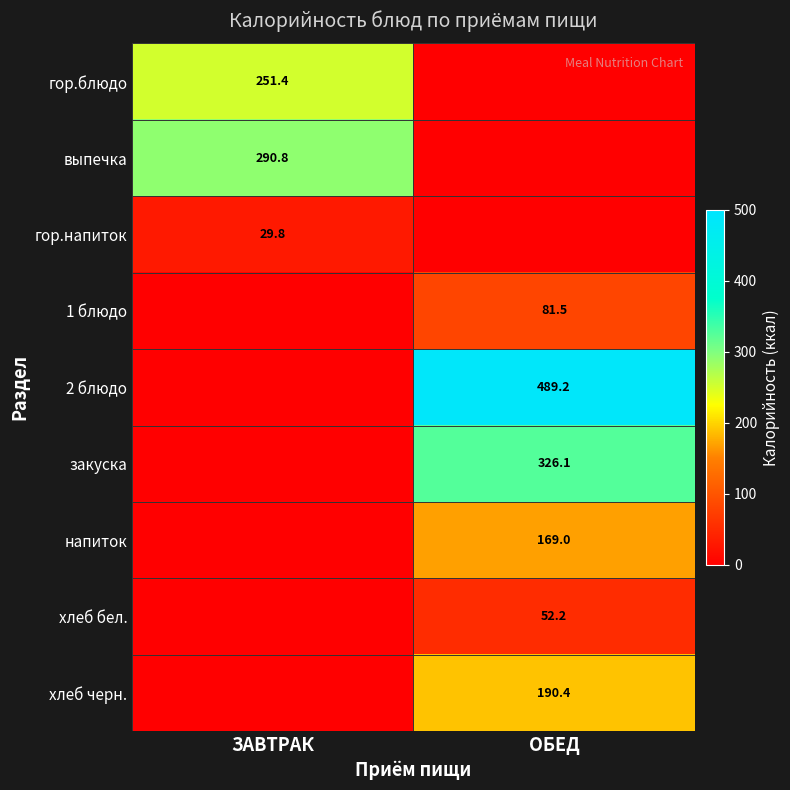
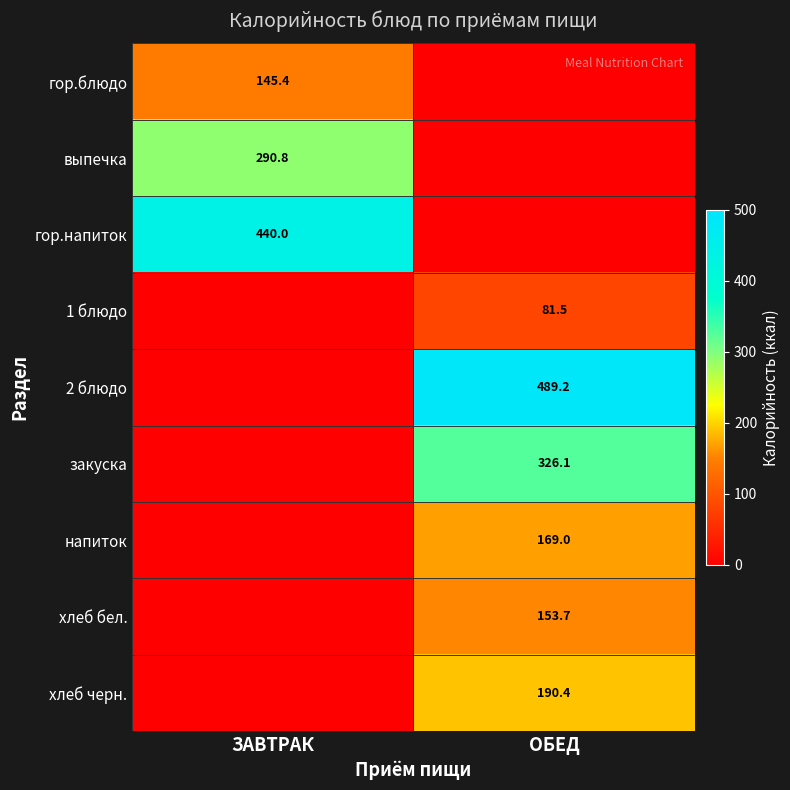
гор.блюдо, ЗАВТРАК: 251.4 -> 145.4
гор.напиток, ЗАВТРАК: 29.8 -> 440.0
хлеб бел., ОБЕД: 52.2 -> 153.7
